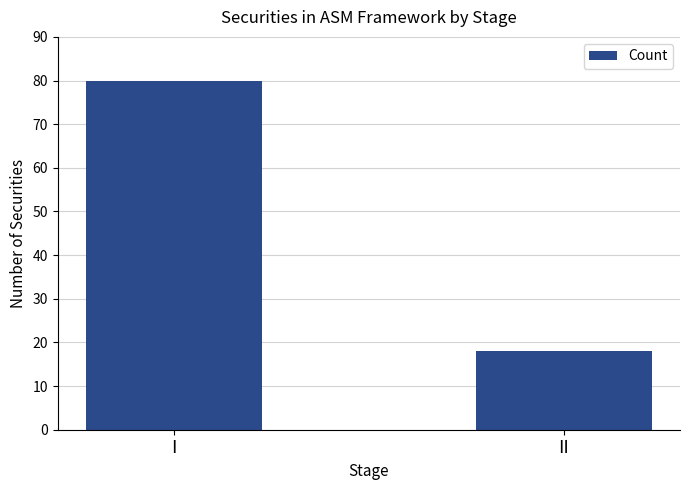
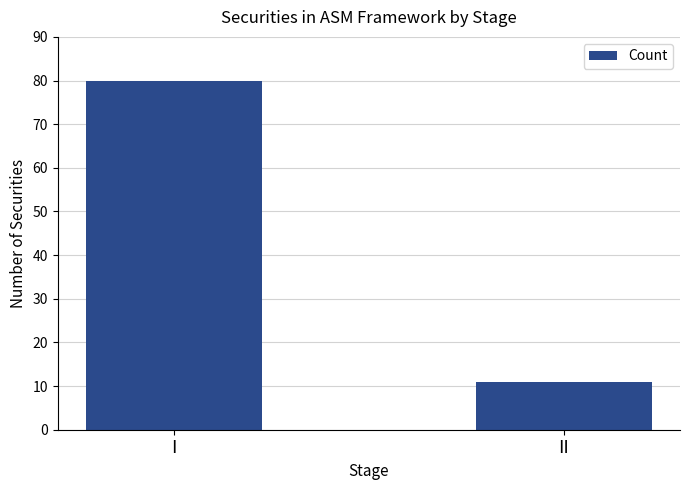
II: 18 -> 11
